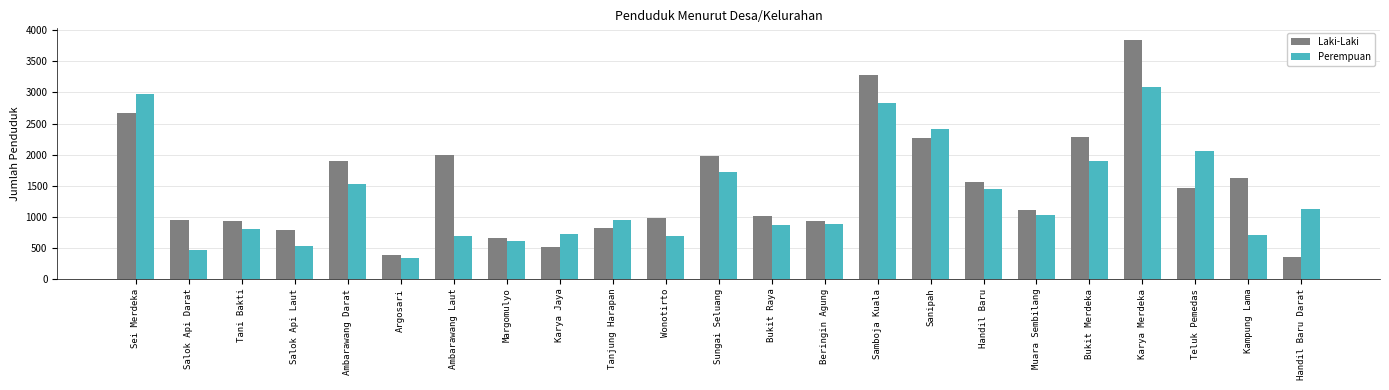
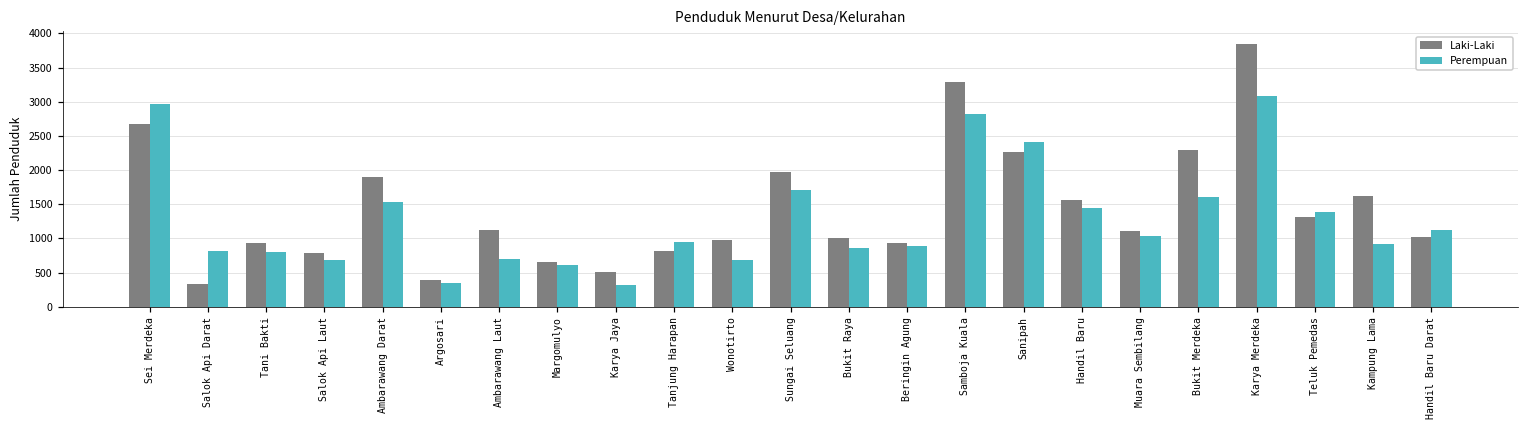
Laki-Laki, Salok Api Darat: 900 -> 300
Perempuan, Salok Api Darat: 500 -> 800
Perempuan, Salok Api Laut: 500 -> 700
Laki-Laki, Ambarawang Laut: 2000 -> 1100
Perempuan, Karya Jaya: 700 -> 300
Perempuan, Bukit Merdeka: 1900 -> 1600
Laki-Laki, Teluk Pemedas: 1500 -> 1300
Perempuan, Teluk Pemedas: 2100 -> 1400
Perempuan, Kampung Lama: 700 -> 900
Laki-Laki, Handil Baru Darat: 400 -> 1000
